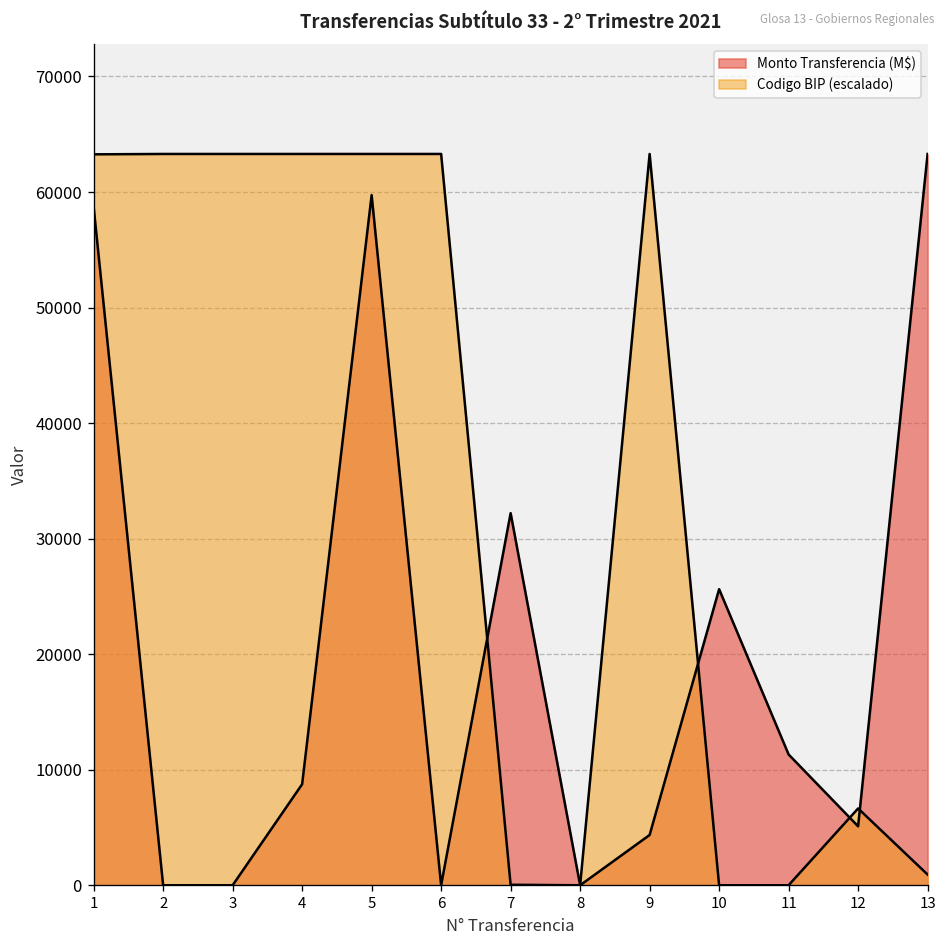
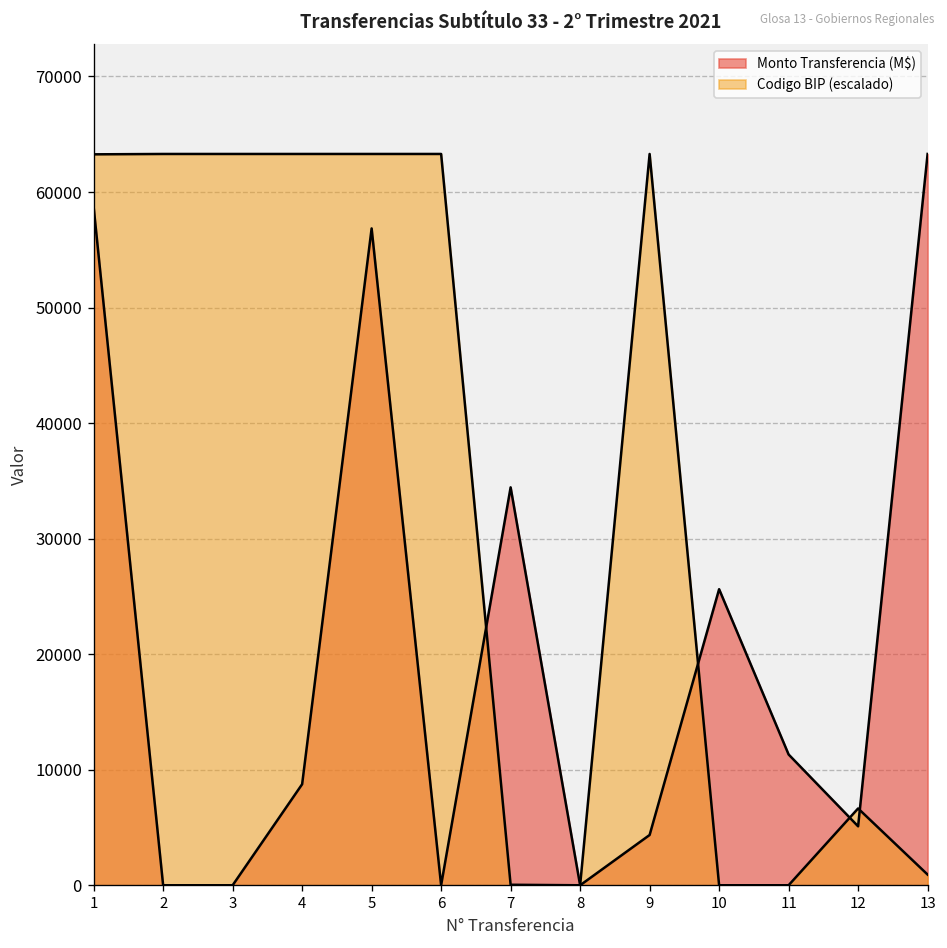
Monto Transferencia (M$), 5: 60000 -> 57000
Monto Transferencia (M$), 7: 32000 -> 34000
